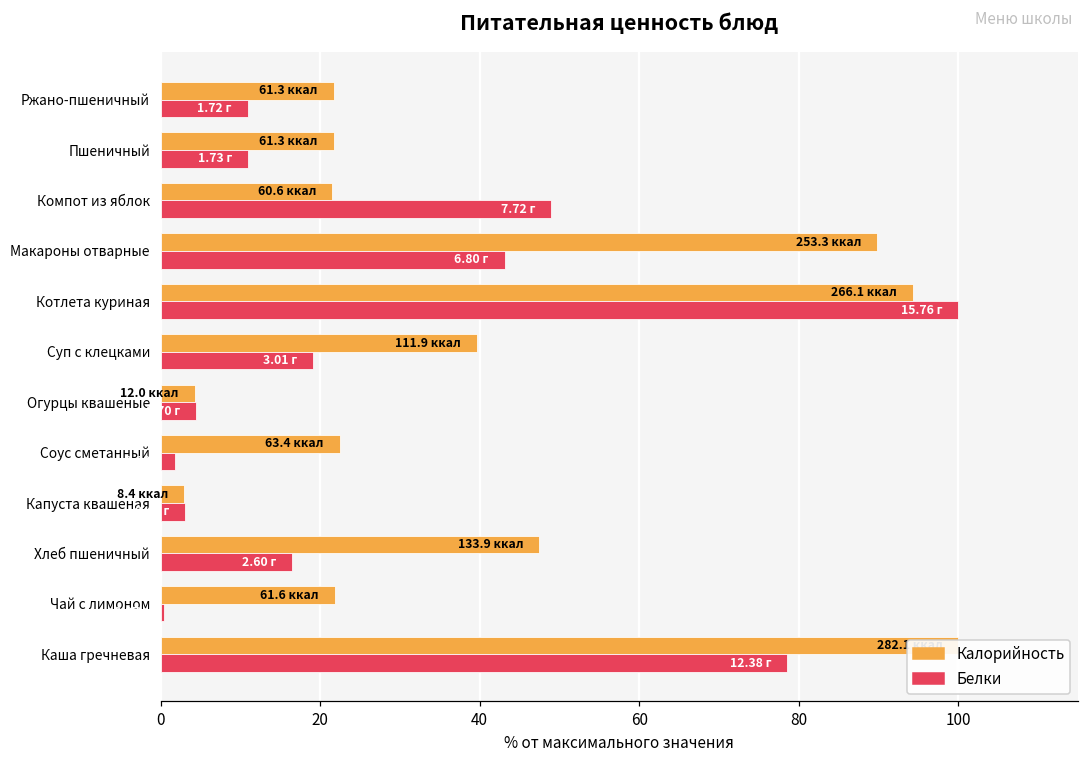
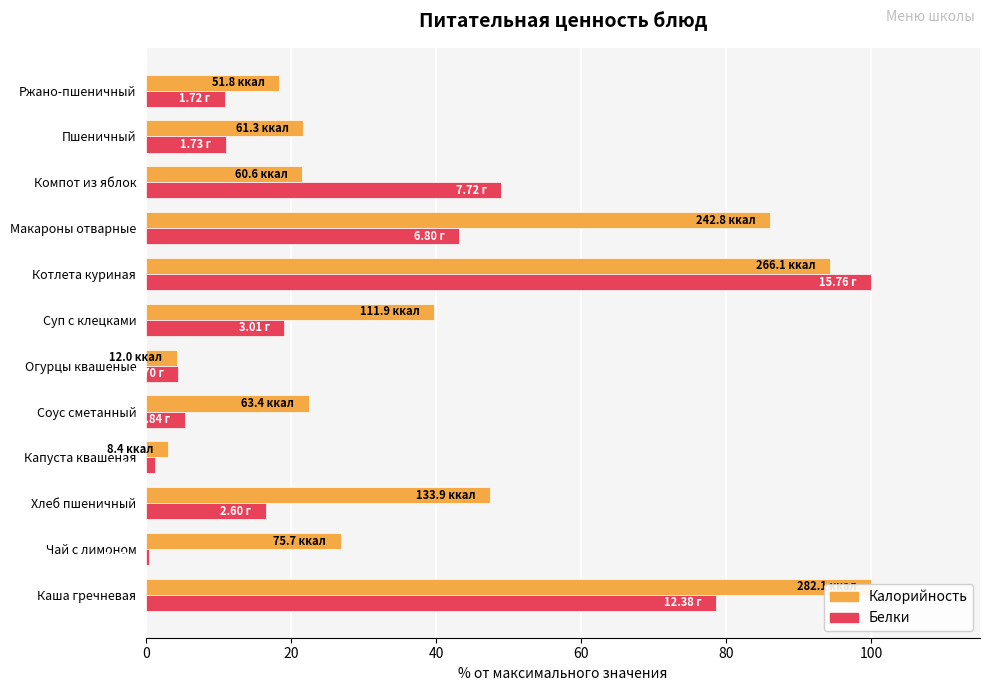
Калорийность, Ржано-пшеничный: 61.3 -> 51.8
Калорийность, Макароны отварные: 253.3 -> 242.8
Белки, Соус сметанный: 2 -> 5
Белки, Капуста квашеная: 3 -> 1
Калорийность, Чай с лимоном: 61.6 -> 75.7
